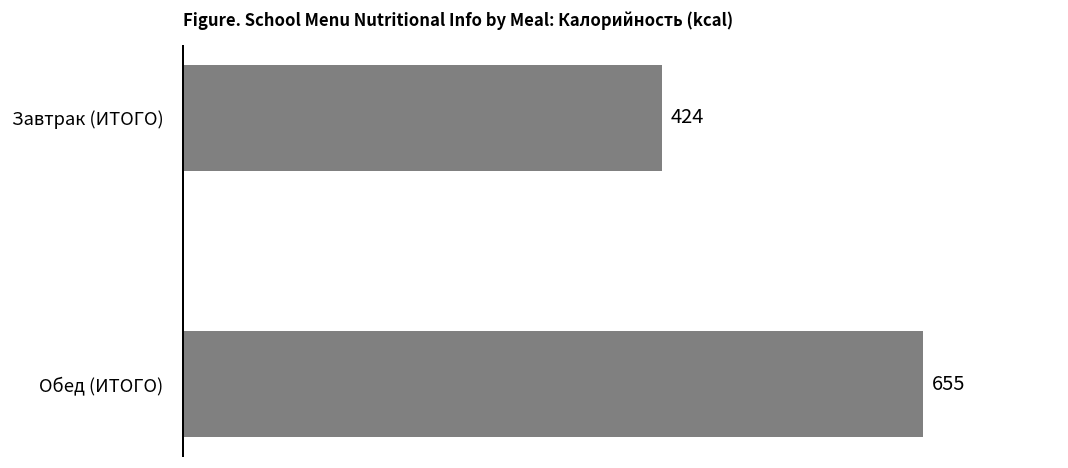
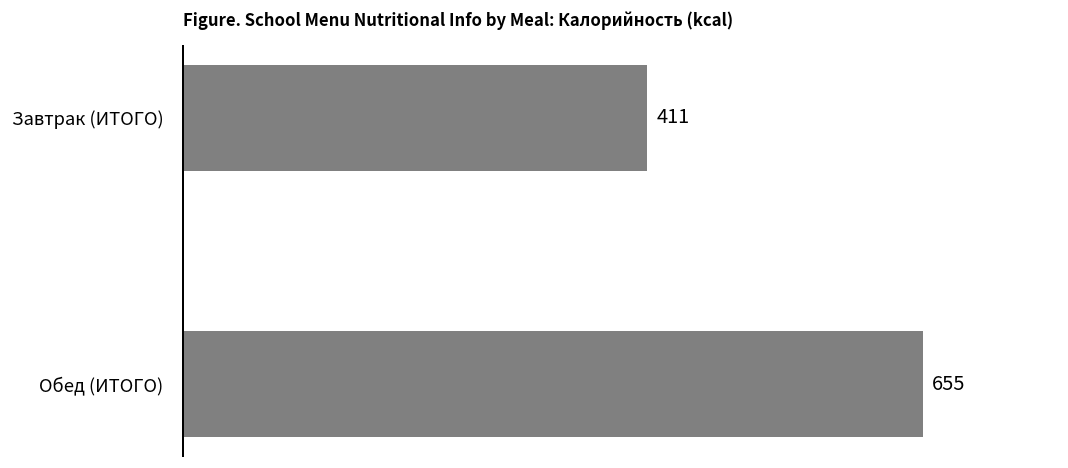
Завтрак (ИТОГО): 424 -> 411
